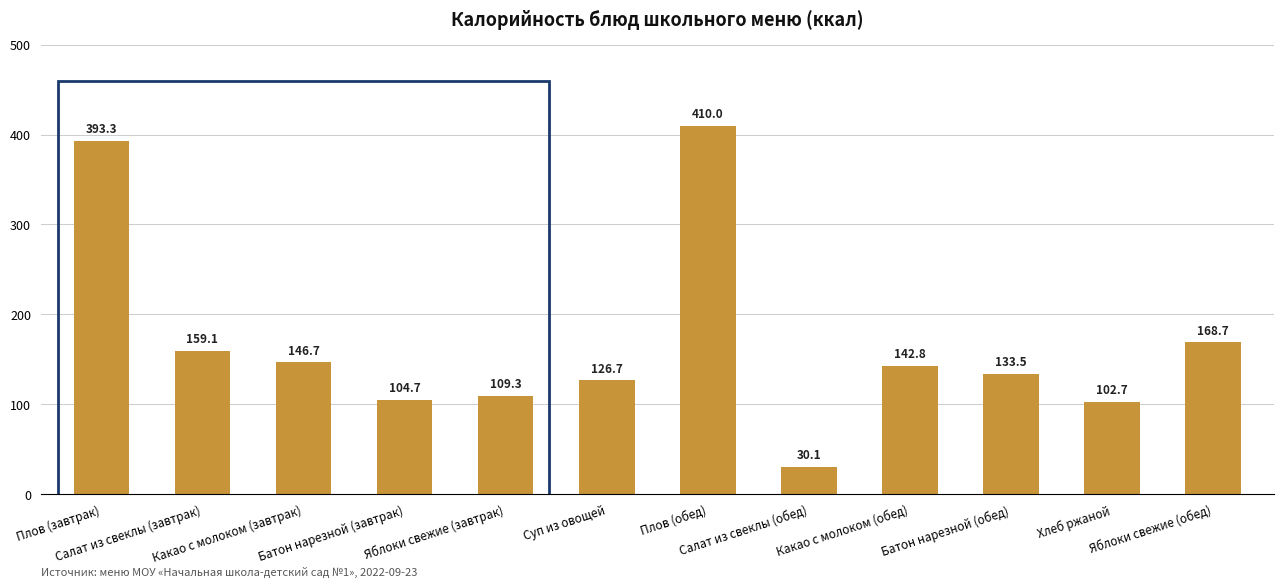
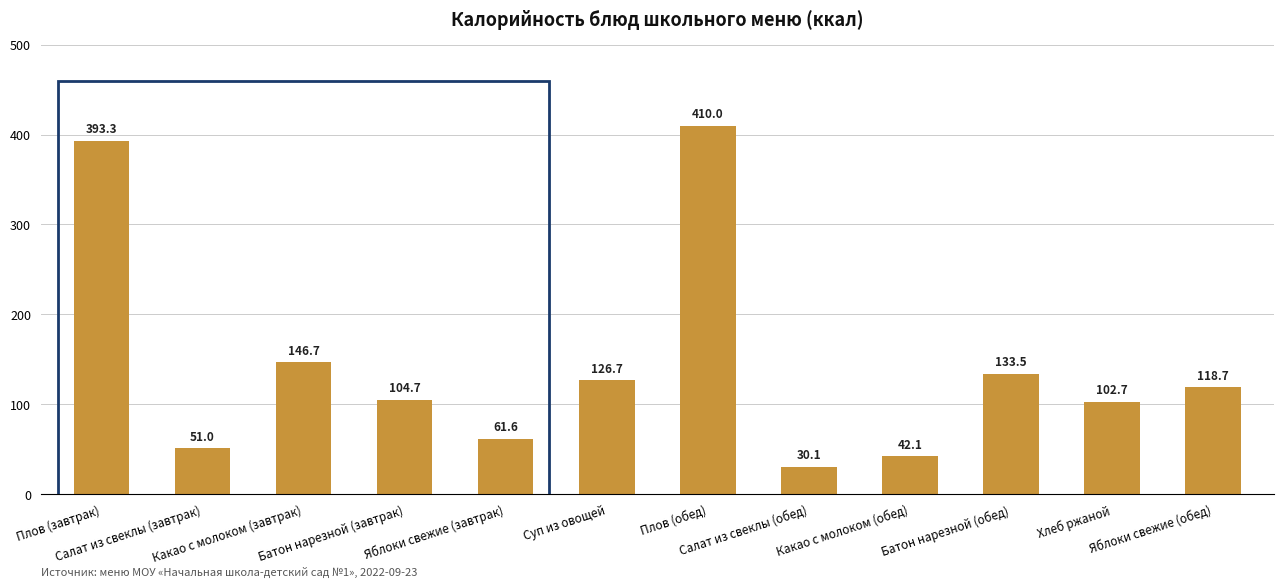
Салат из свеклы (завтрак): 159.1 -> 51.0
Яблоки свежие (завтрак): 109.3 -> 61.6
Какао с молоком (обед): 142.8 -> 42.1
Яблоки свежие (обед): 168.7 -> 118.7
